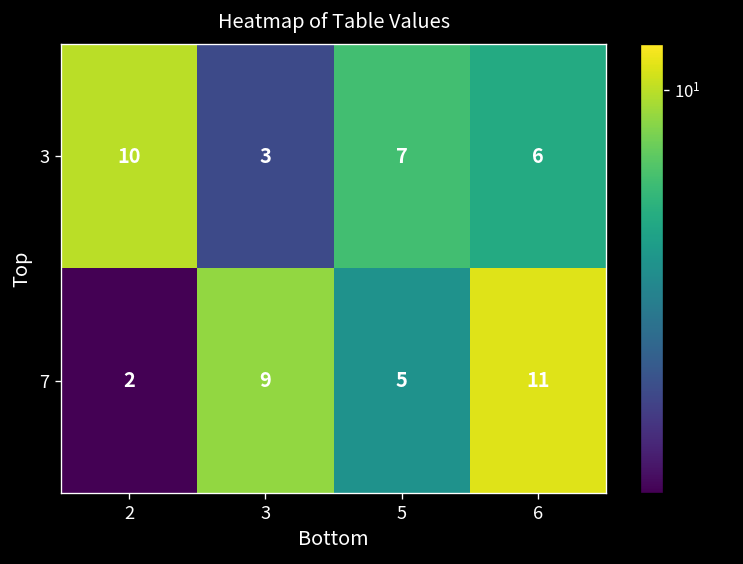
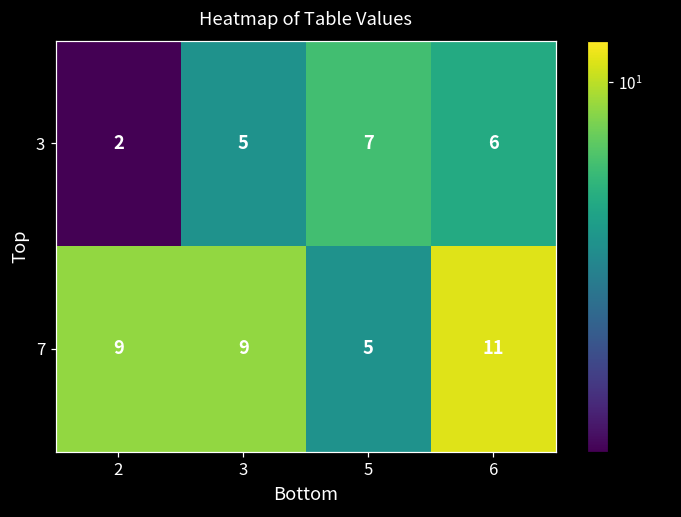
3, 2: 10 -> 2
3, 3: 3 -> 5
7, 2: 2 -> 9
